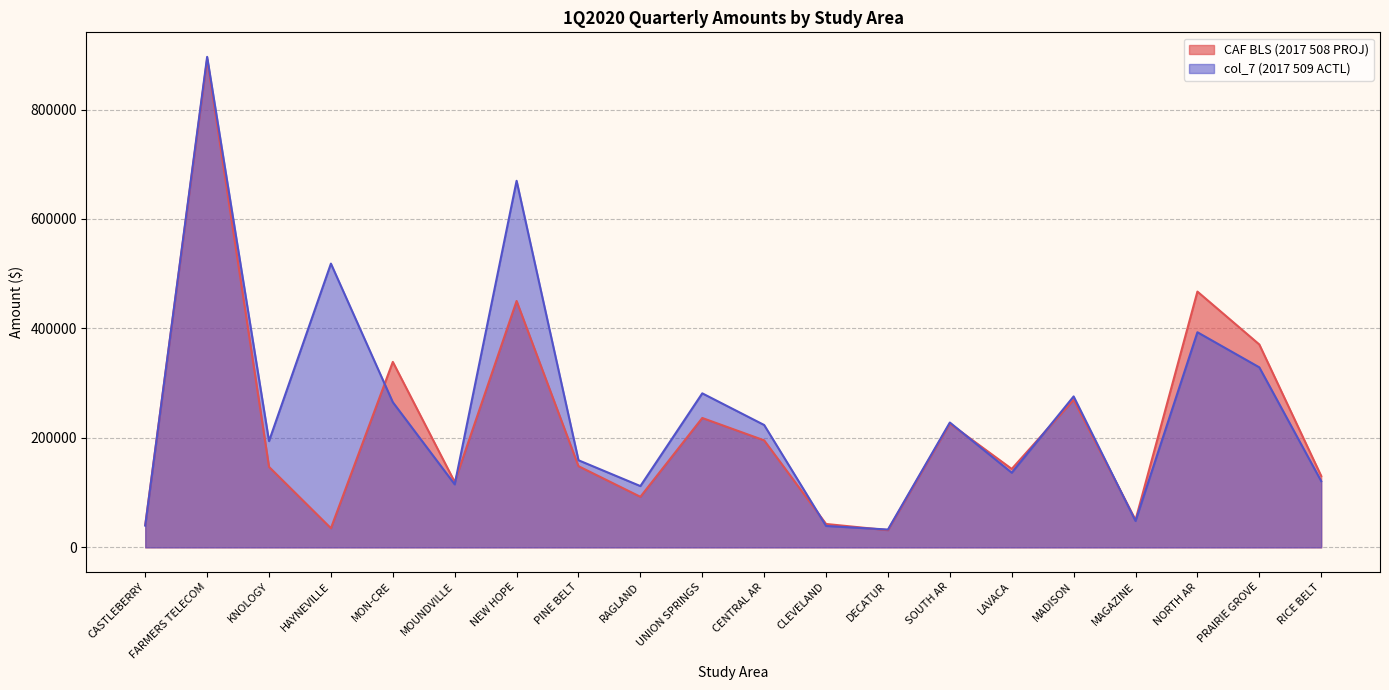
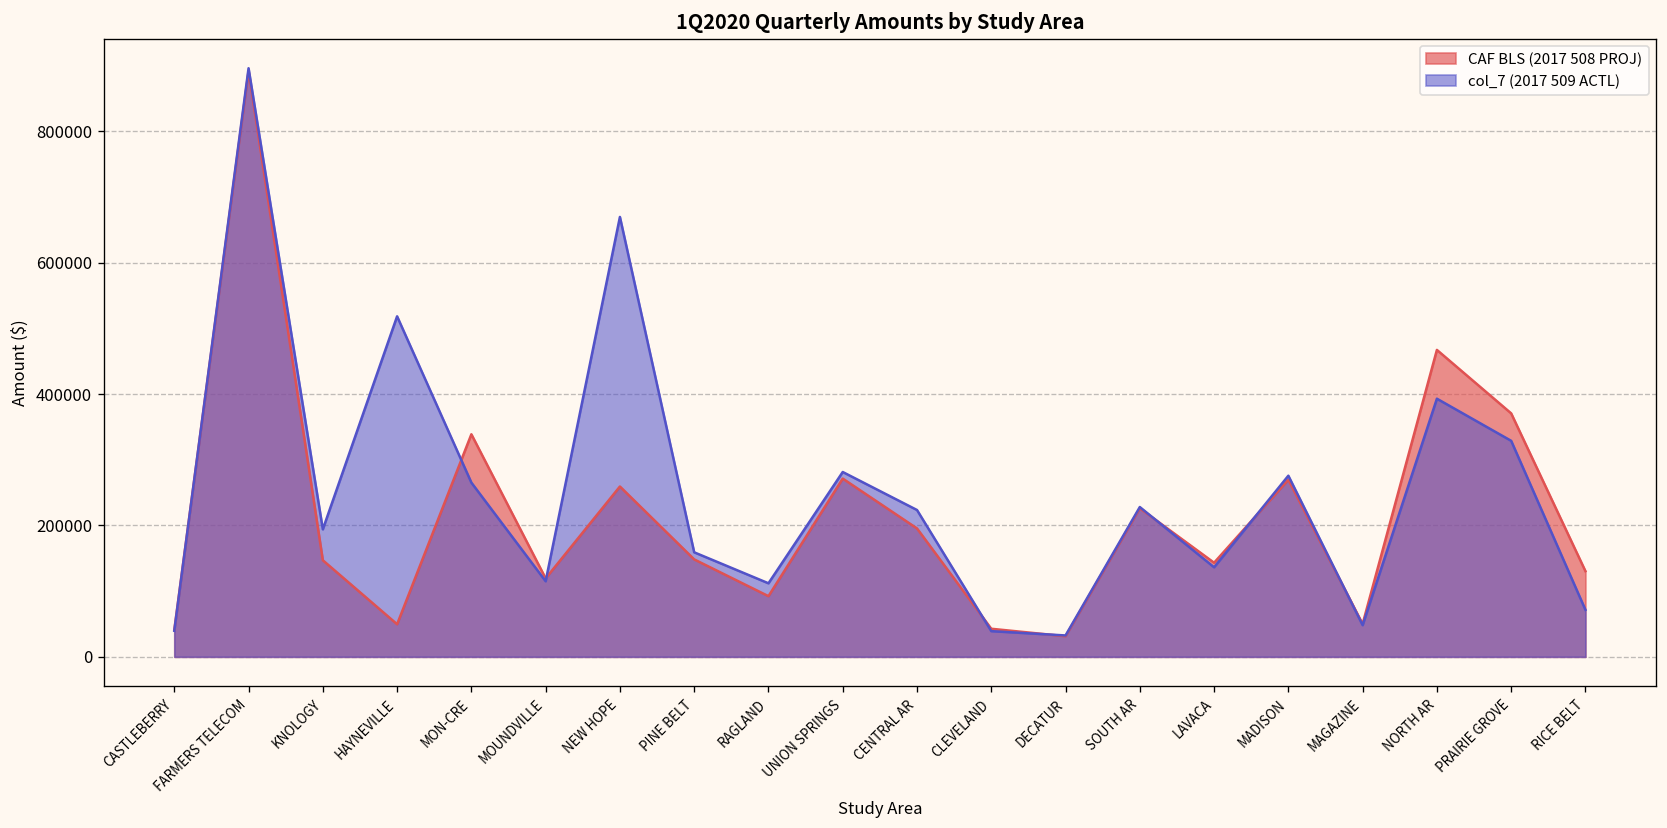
CAF BLS (2017 508 PROJ), HAYNEVILLE: 30000 -> 50000
CAF BLS (2017 508 PROJ), NEW HOPE: 450000 -> 260000
CAF BLS (2017 508 PROJ), UNION SPRINGS: 240000 -> 270000
col_7 (2017 509 ACTL), RICE BELT: 120000 -> 70000
